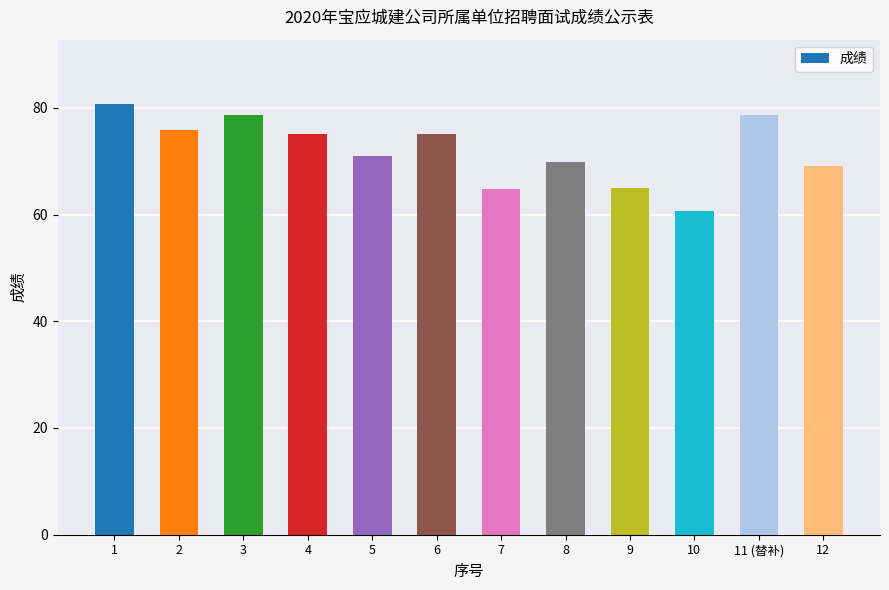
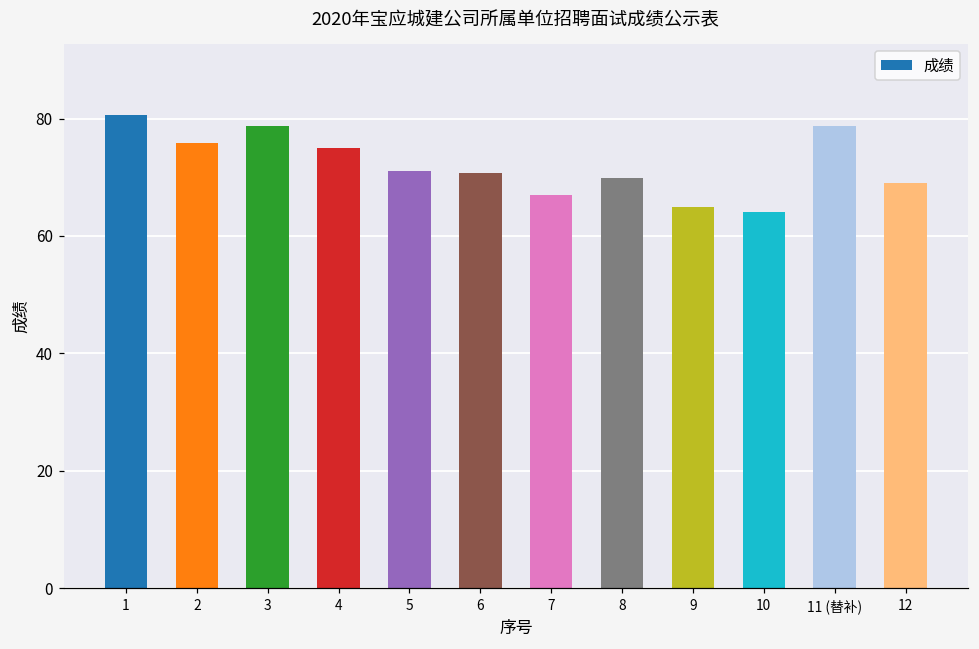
6: 75 -> 71
7: 65 -> 67
10: 61 -> 64
